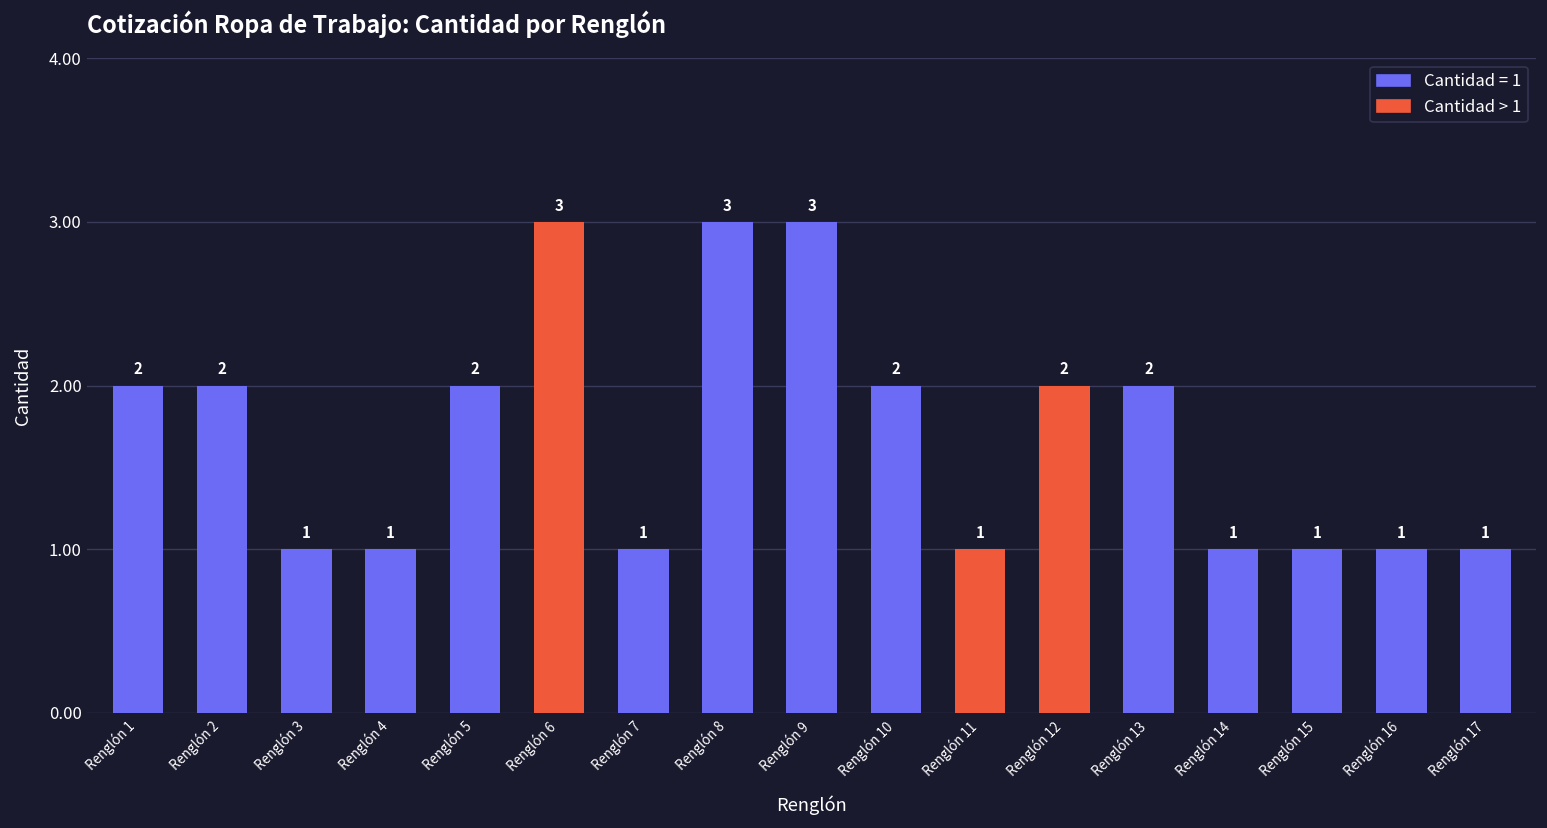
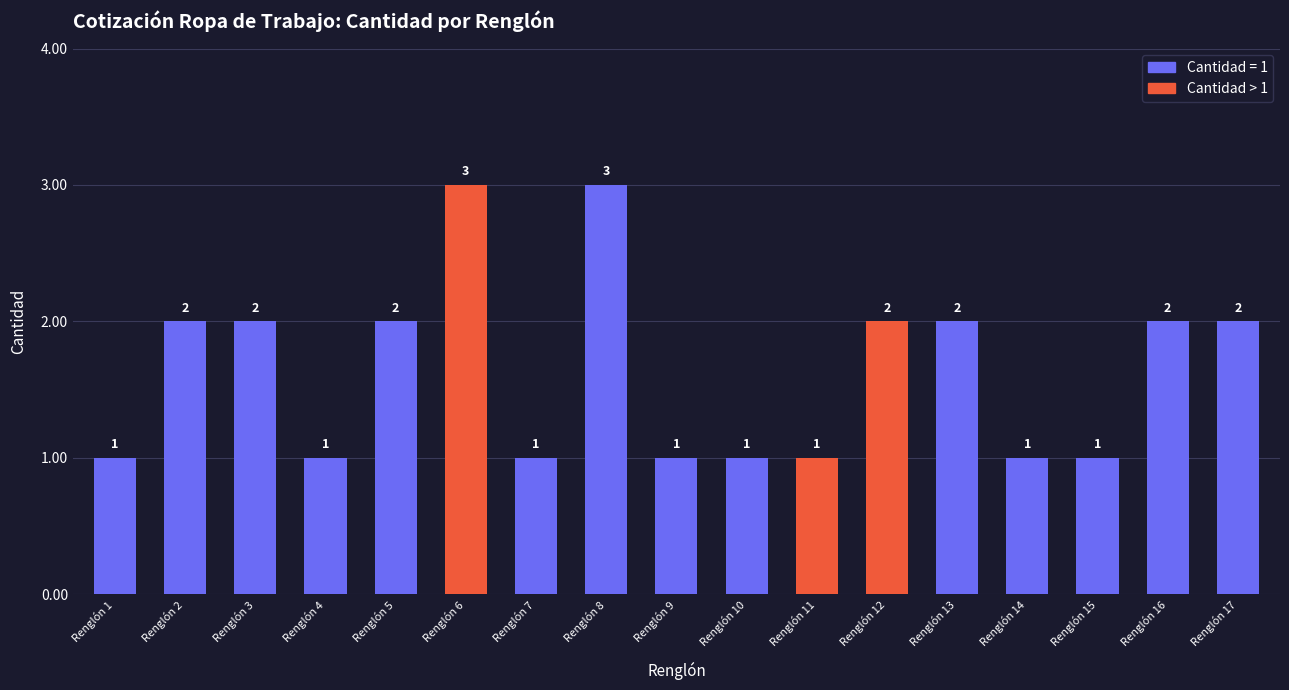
Renglón 1: 2 -> 1
Renglón 3: 1 -> 2
Renglón 9: 3 -> 1
Renglón 10: 2 -> 1
Renglón 16: 1 -> 2
Renglón 17: 1 -> 2
